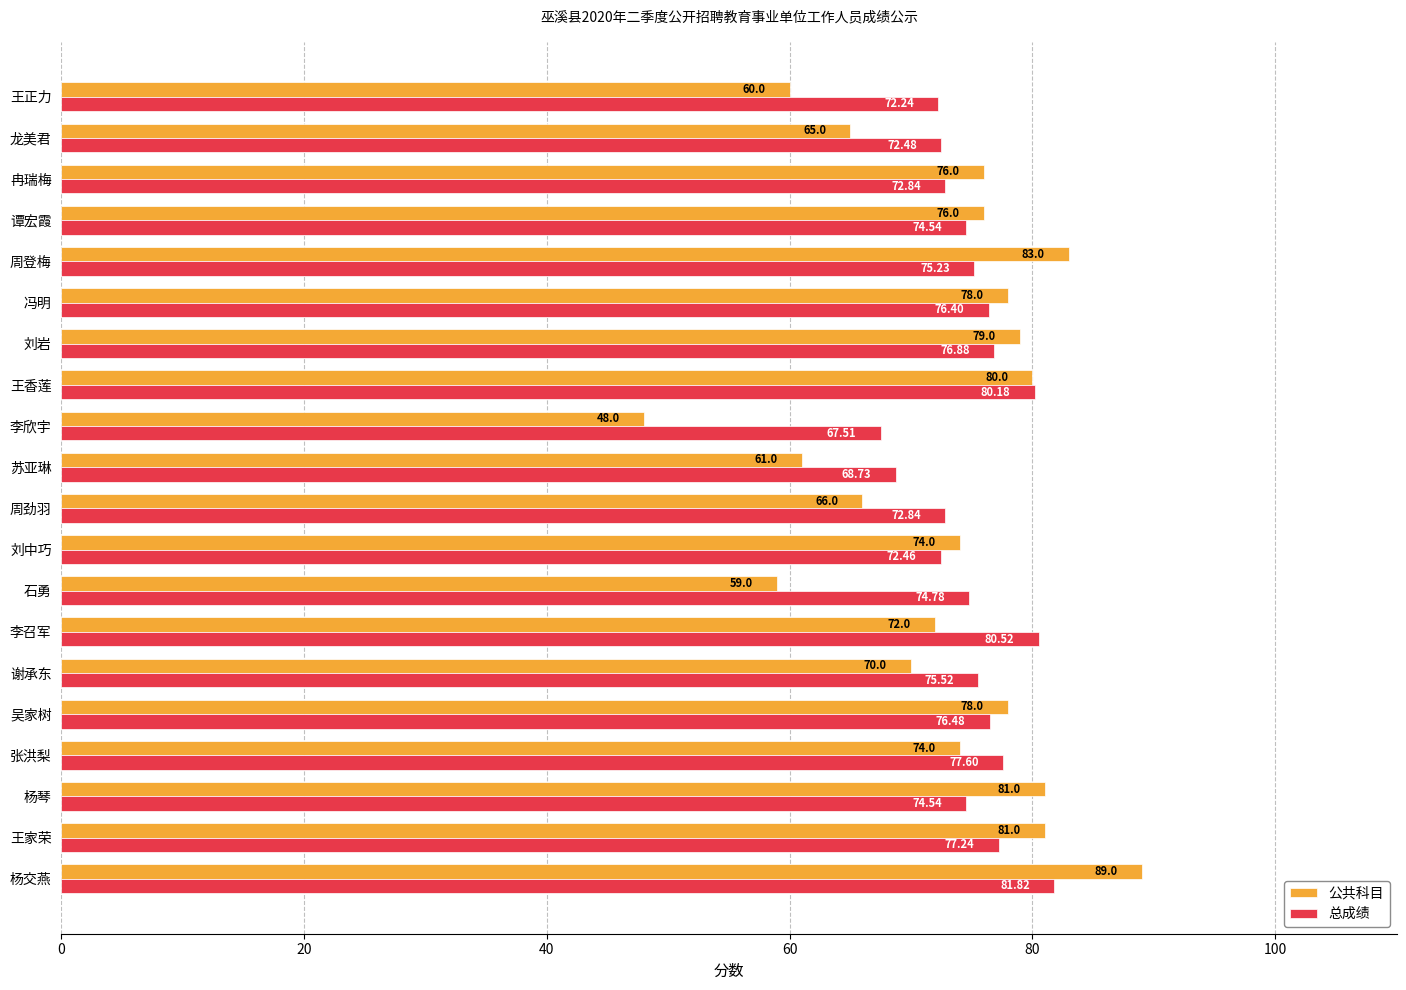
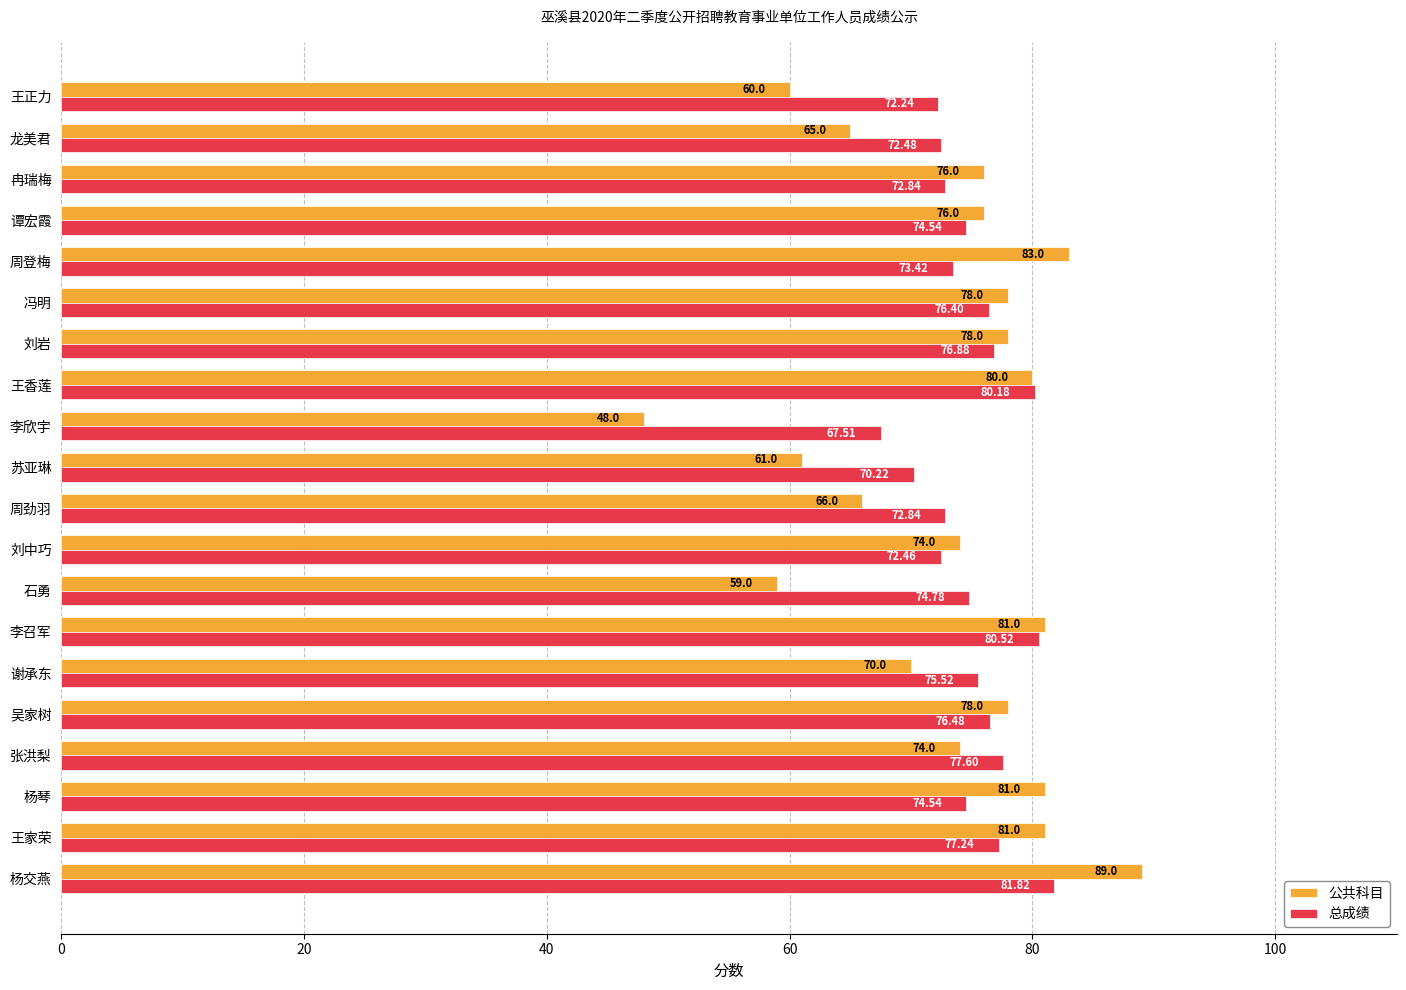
总成绩, 周登梅: 75.23 -> 73.42
公共科目, 刘岩: 79.0 -> 78.0
总成绩, 苏亚琳: 68.73 -> 70.22
公共科目, 李召军: 72.0 -> 81.0
